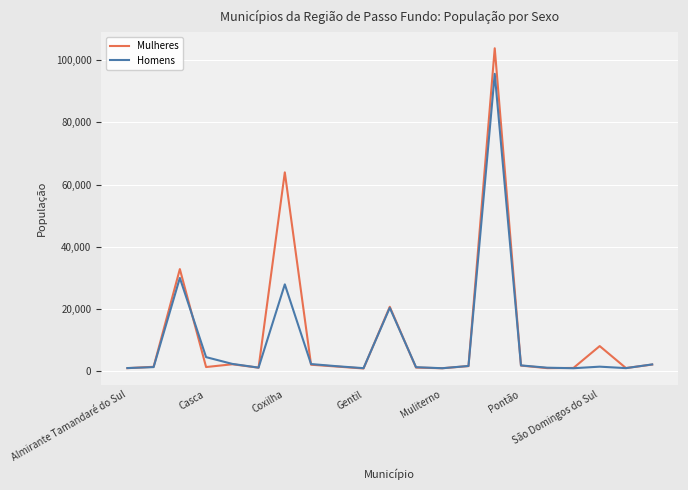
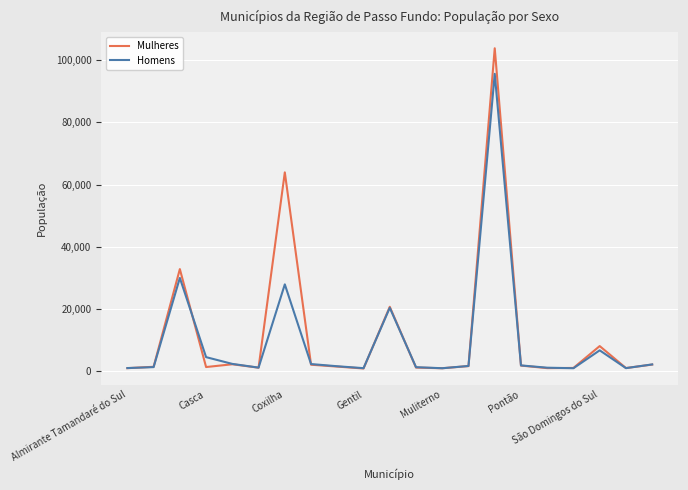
Homens, São Domingos do Sul: 2,000 -> 7,000
